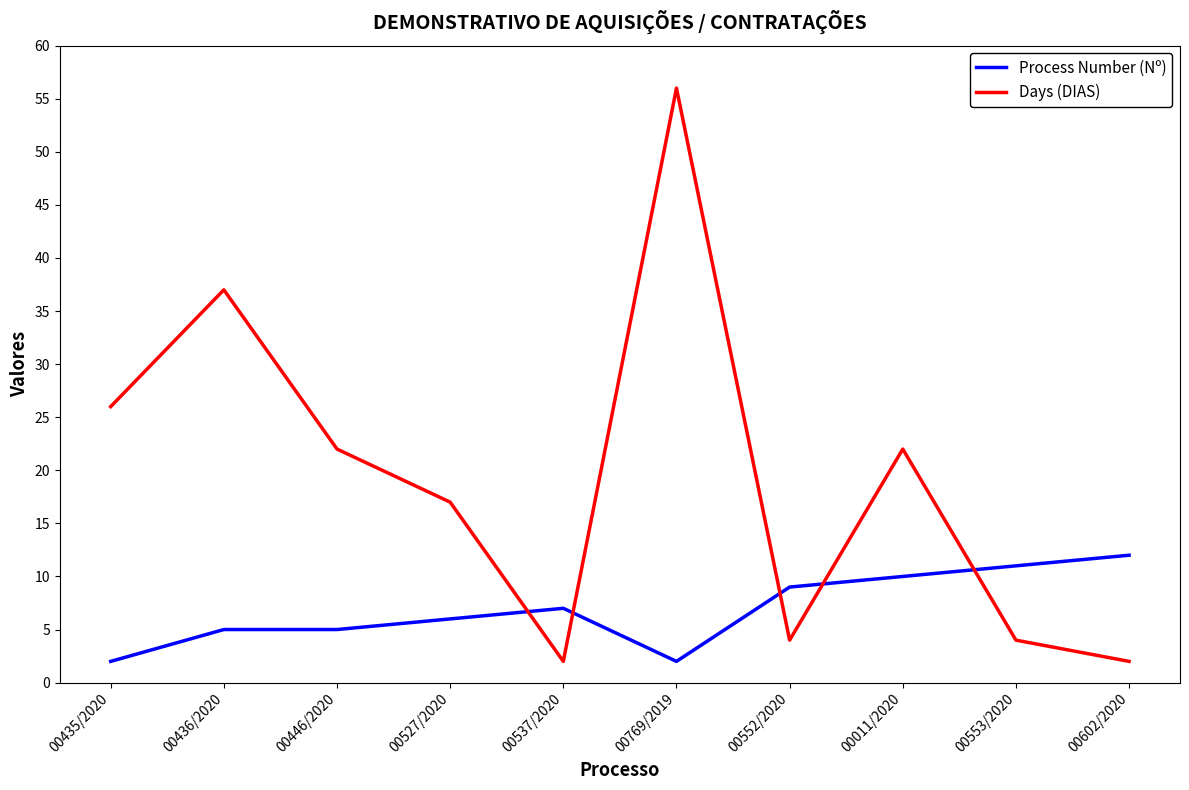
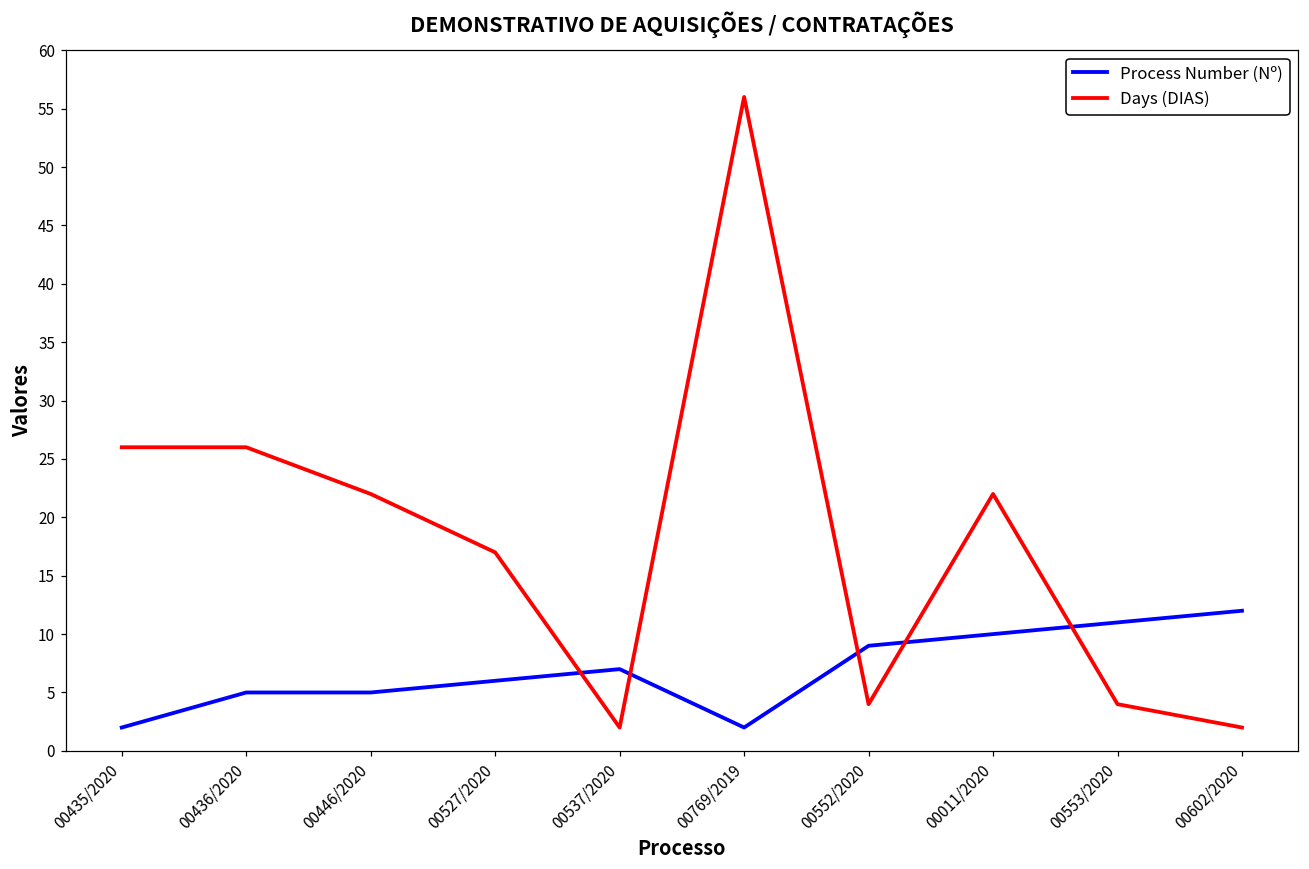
Days (DIAS), 00436/2020: 37 -> 26
